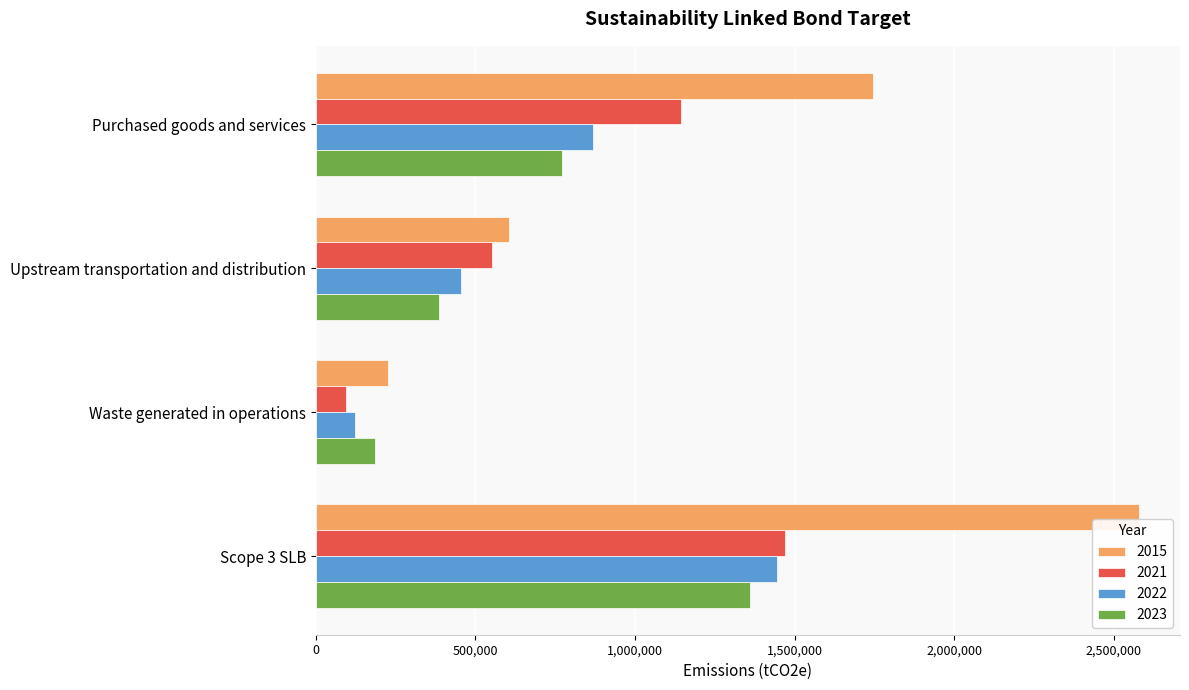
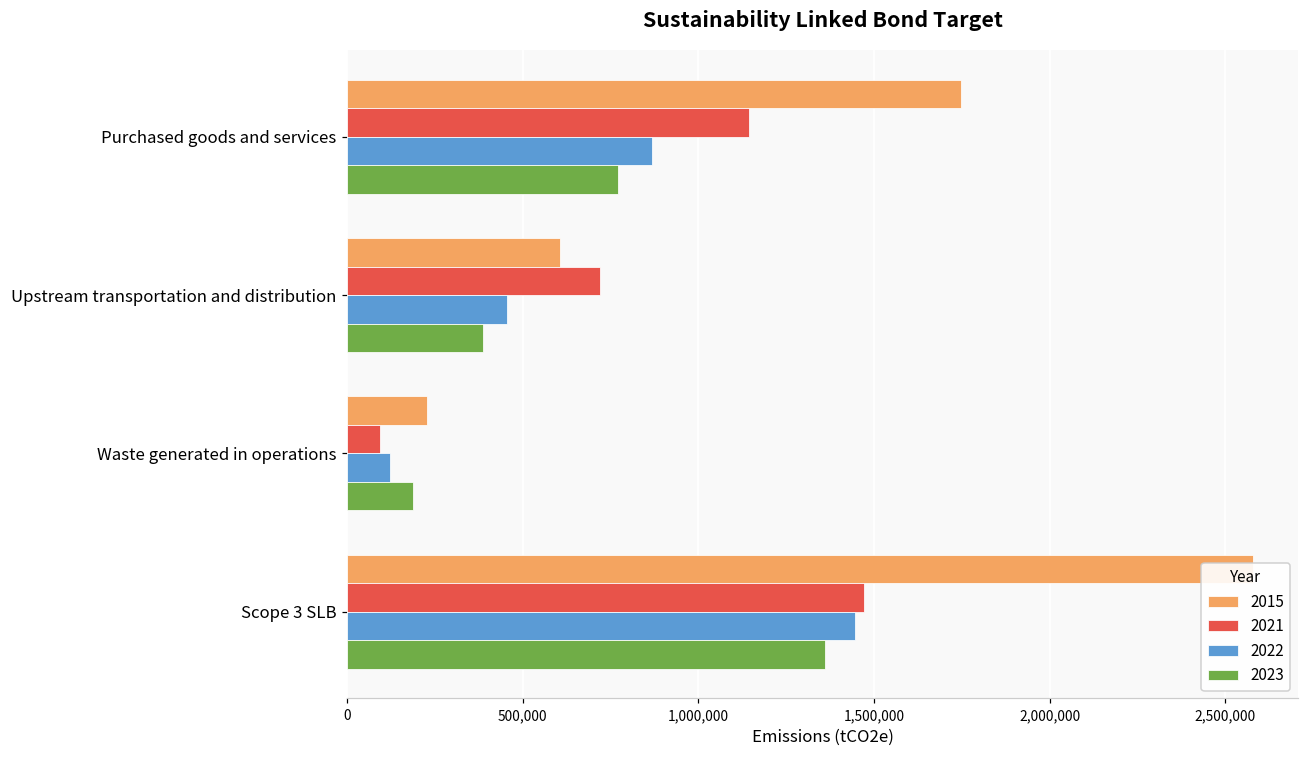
2021, Upstream transportation and distribution: 550,000 -> 720,000
